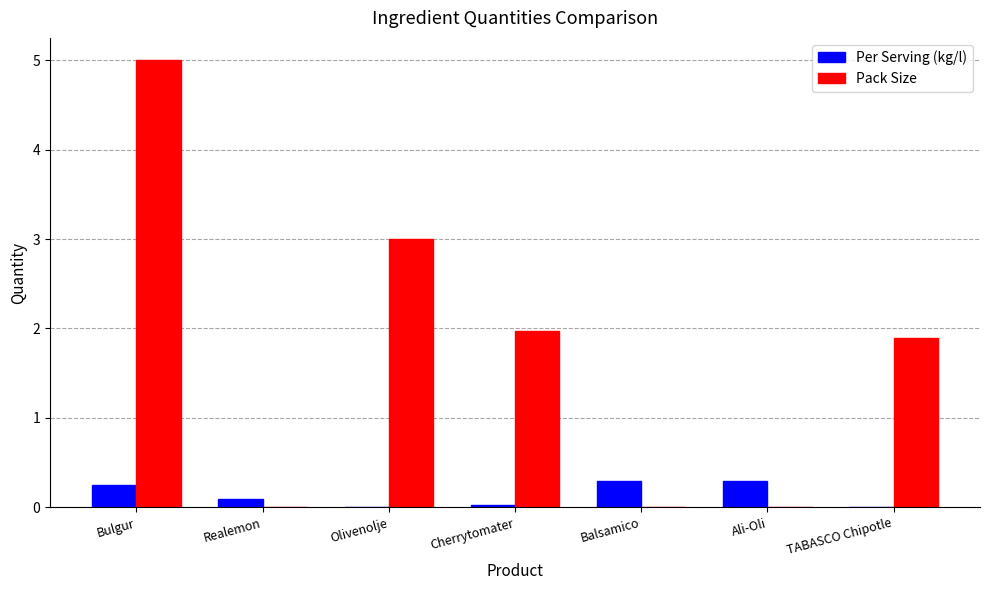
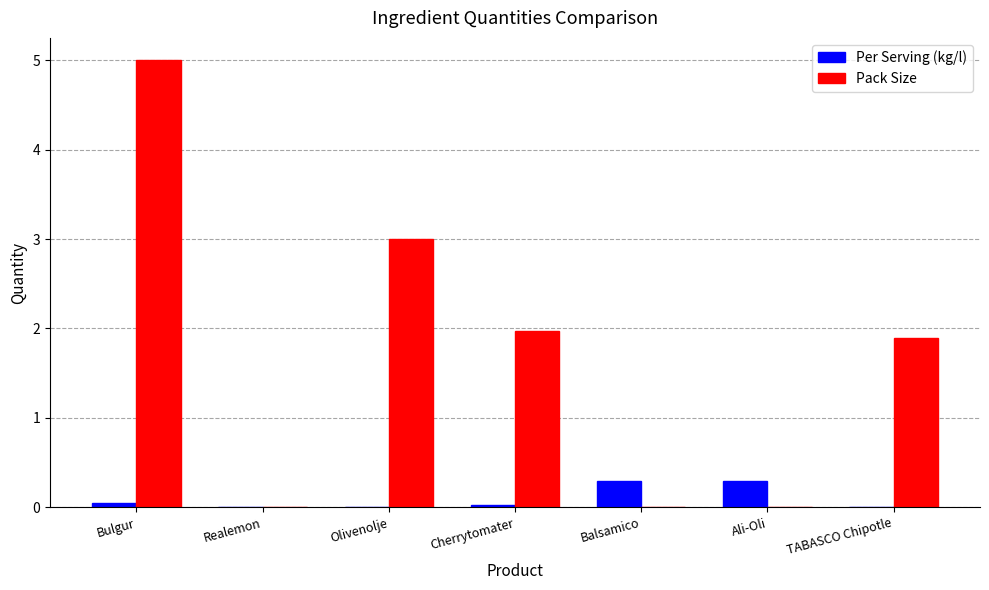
Per Serving (kg/l), Bulgur: 0.3 -> 0.1
Per Serving (kg/l), Realemon: 0.1 -> 0.0
